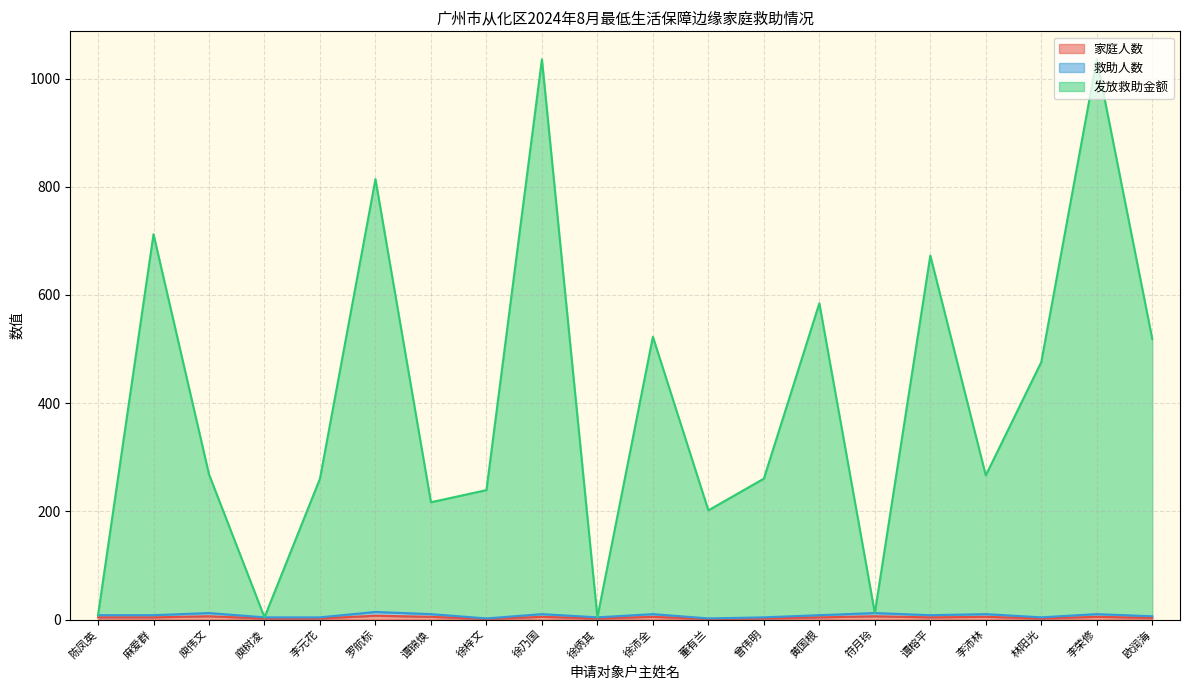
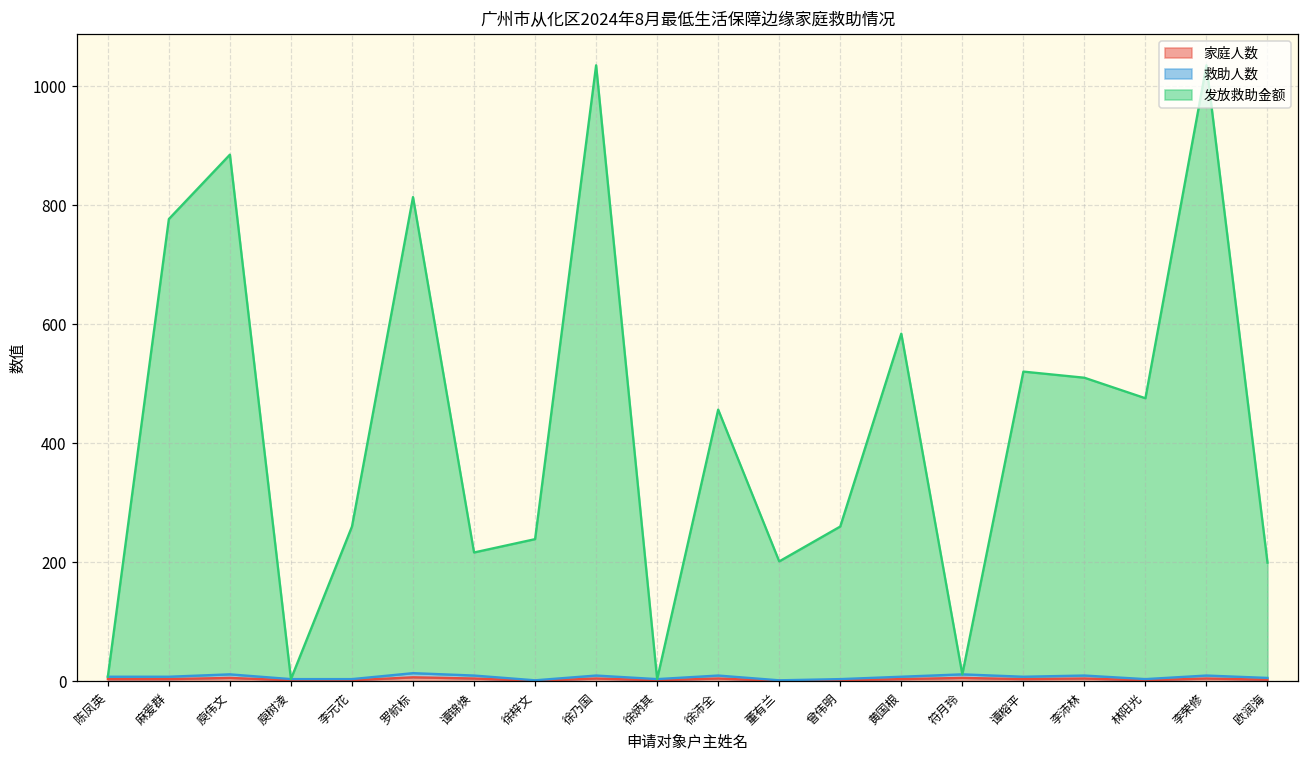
发放救助金额, 麻爱群: 700 -> 770
发放救助金额, 庾伟文: 260 -> 870
发放救助金额, 徐沛全: 510 -> 450
发放救助金额, 谭榕平: 660 -> 510
发放救助金额, 李沛林: 260 -> 500
发放救助金额, 欧润海: 510 -> 190
